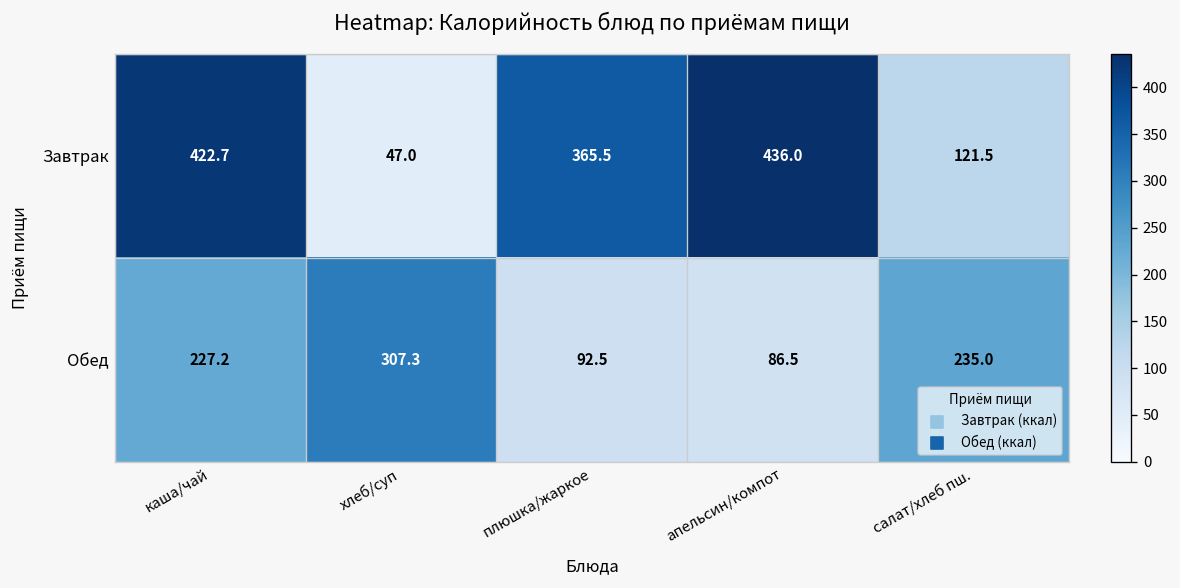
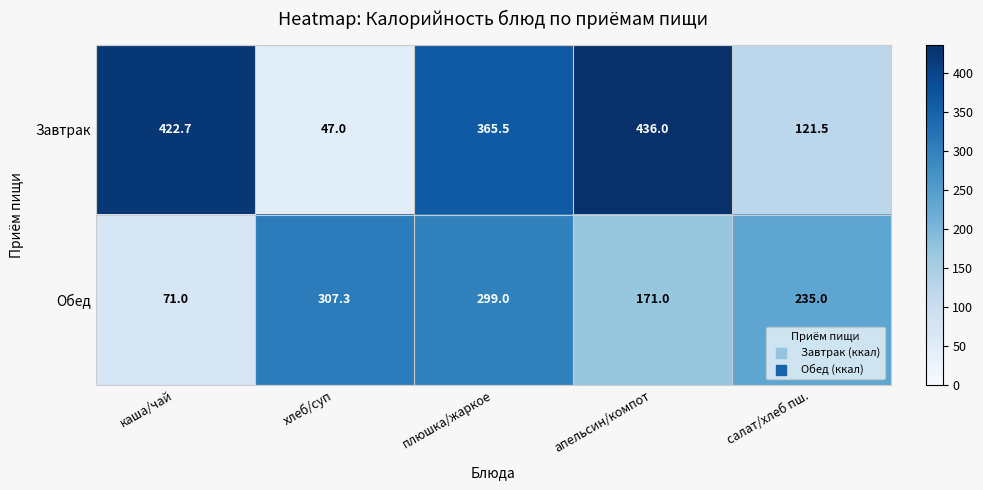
Обед, каша/чай: 227.2 -> 71.0
Обед, плюшка/жаркое: 92.5 -> 299.0
Обед, апельсин/компот: 86.5 -> 171.0
